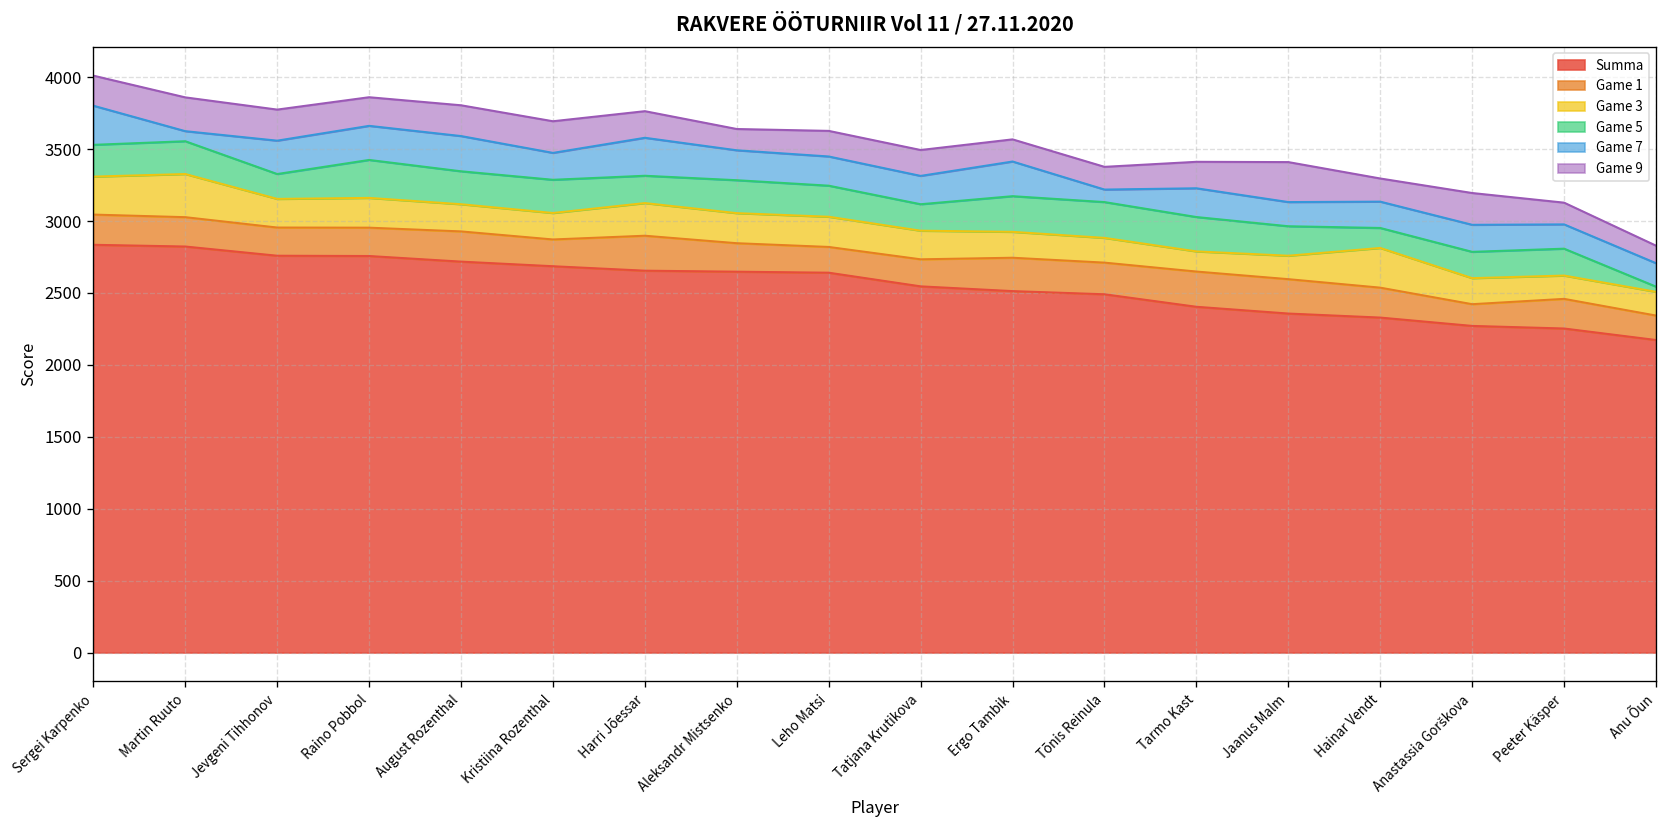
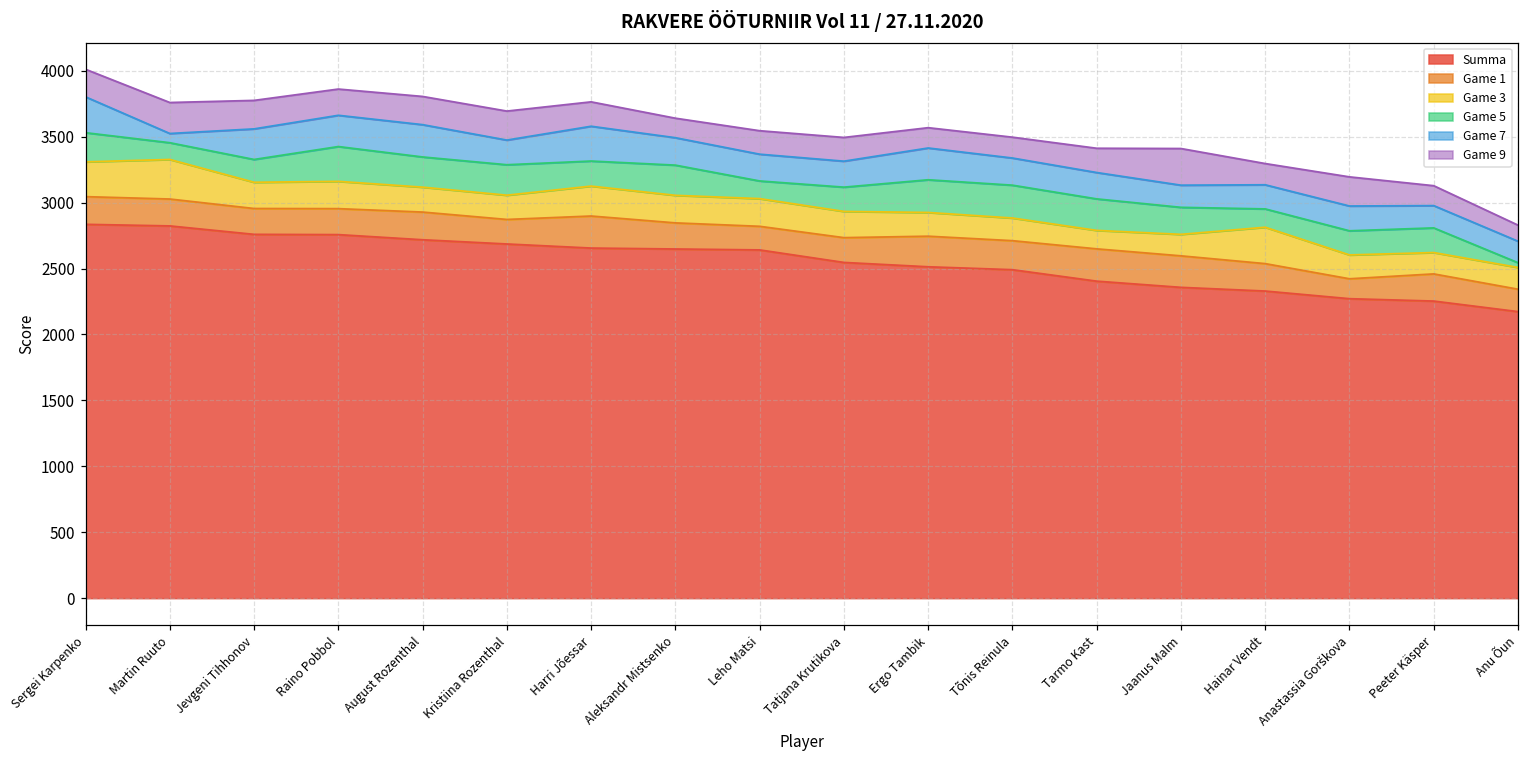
Game 5, Martin Ruuto: 230 -> 130
Game 5, Leho Matsi: 220 -> 130
Game 7, Tõnis Reinula: 90 -> 210
